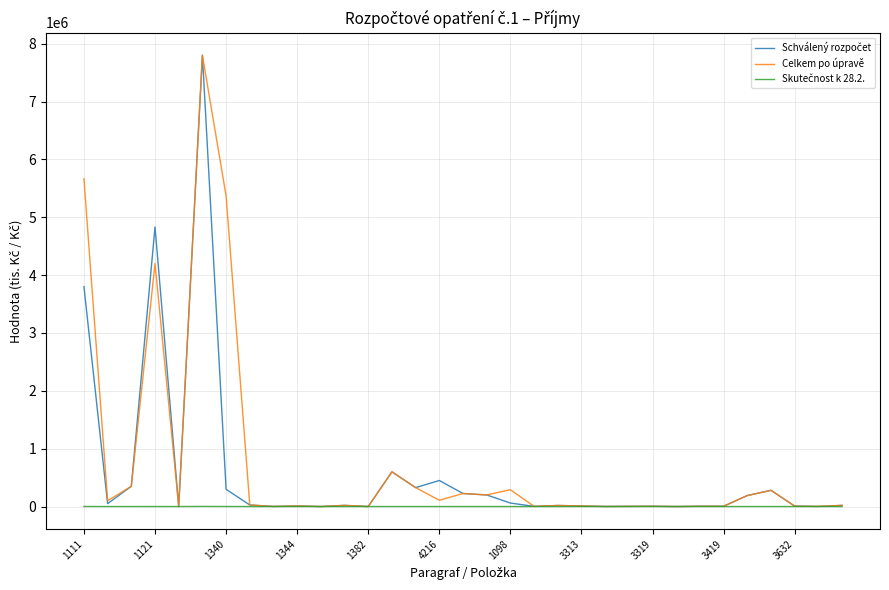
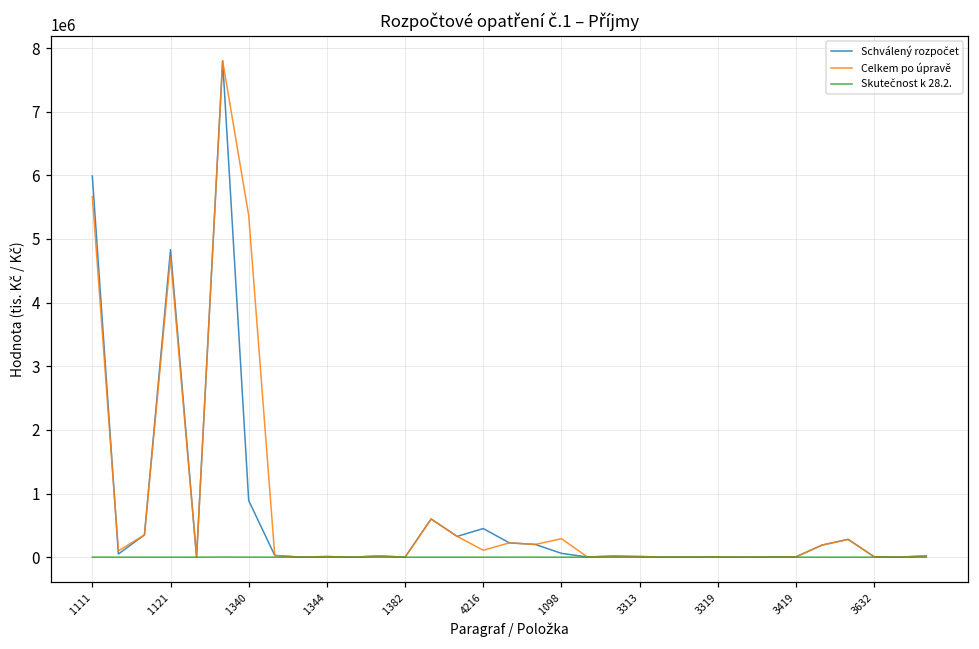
Schválený rozpočet, 1111: 3800000 -> 6000000
Celkem po úpravě, 1121: 4200000 -> 4700000
Schválený rozpočet, 1340: 300000 -> 900000
